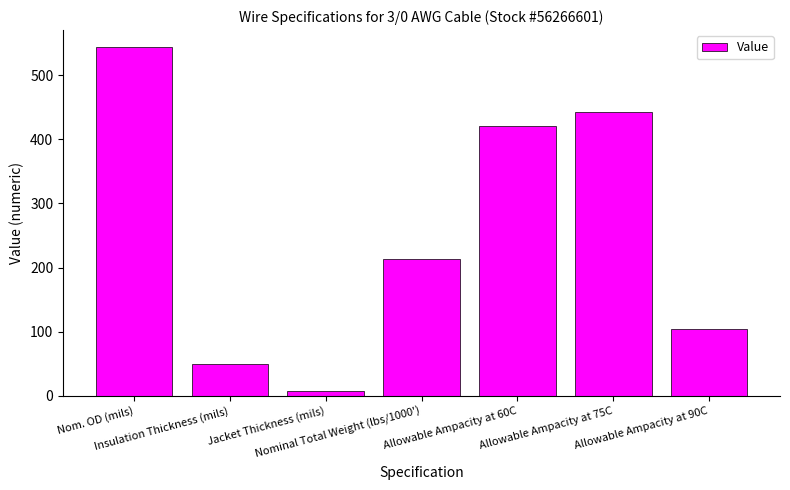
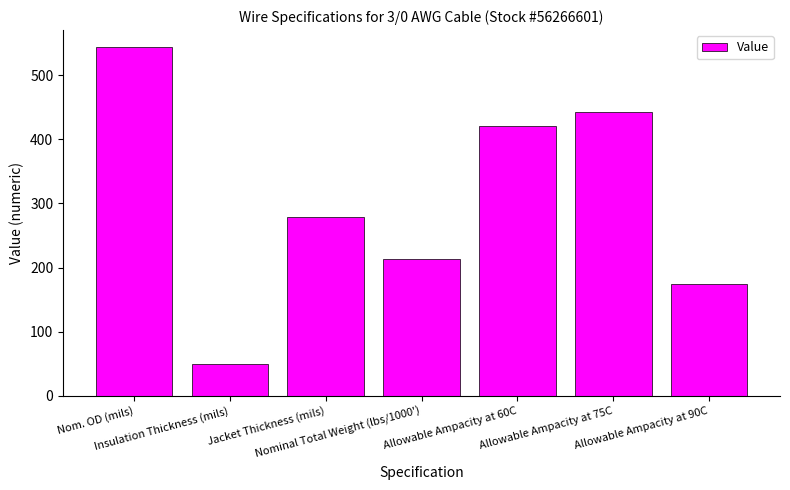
Jacket Thickness (mils): 10 -> 280
Allowable Ampacity at 90C: 100 -> 180
